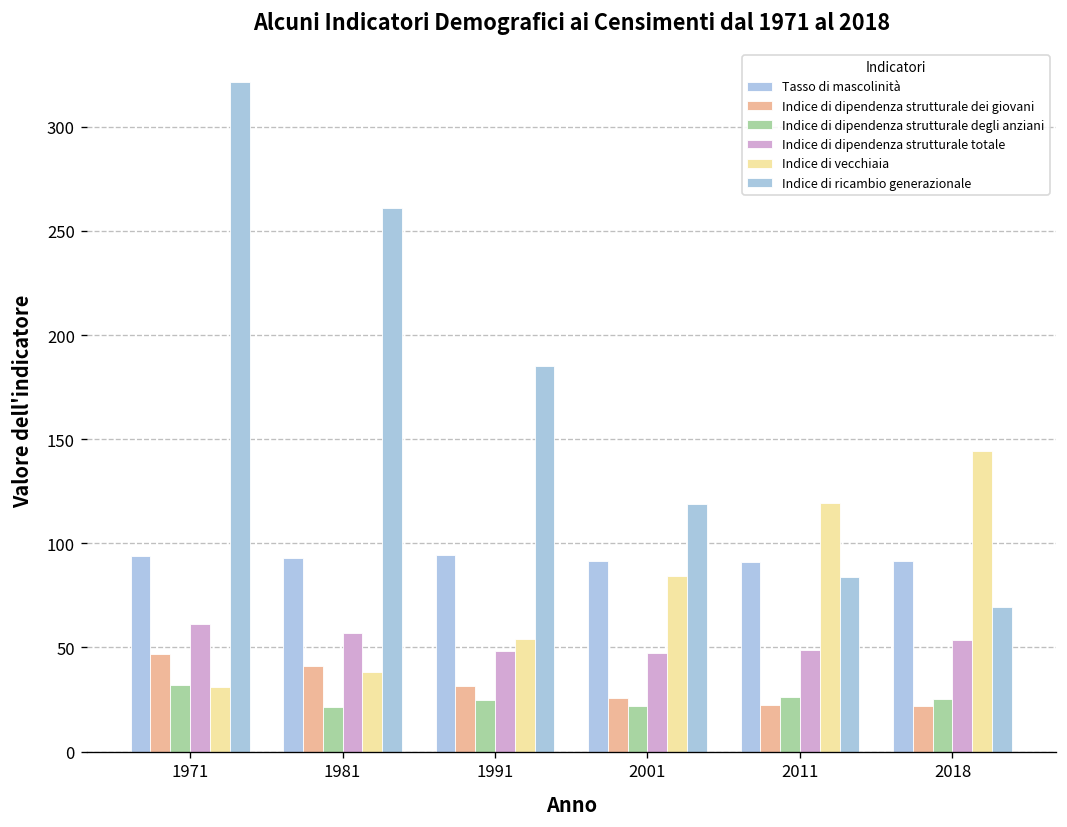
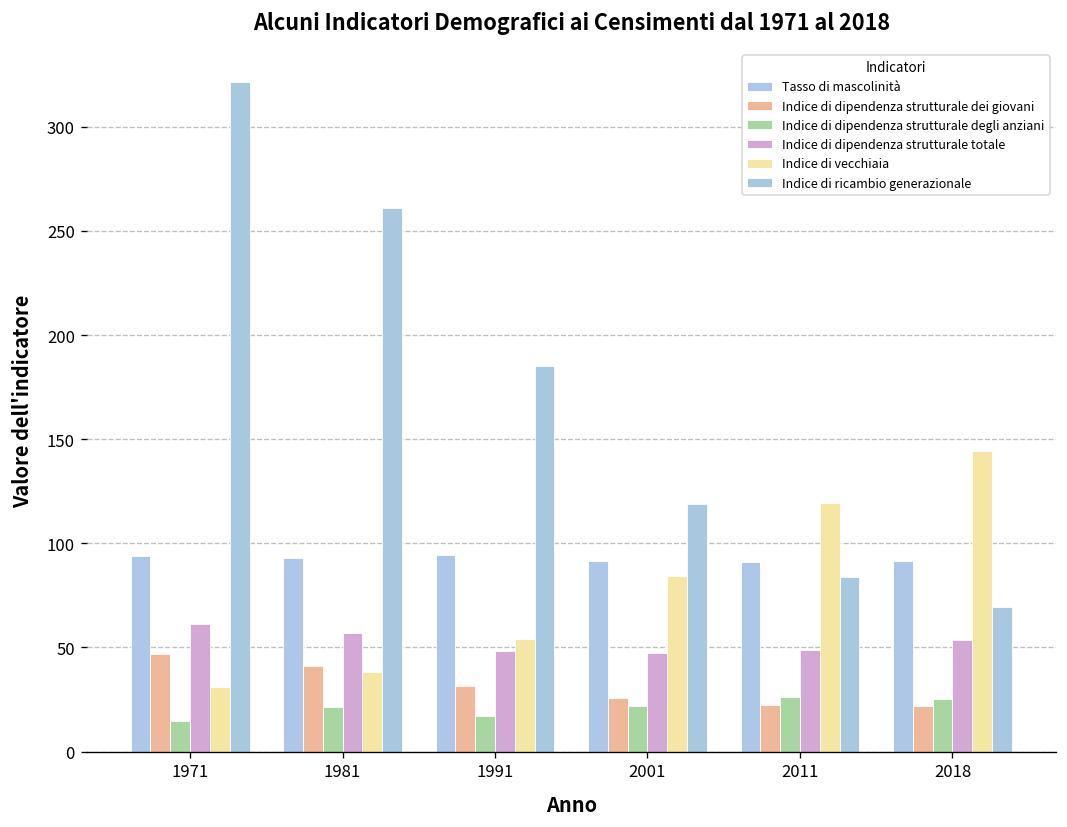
Indice di dipendenza strutturale degli anziani, 1971: 32 -> 15
Indice di dipendenza strutturale degli anziani, 1991: 25 -> 17
